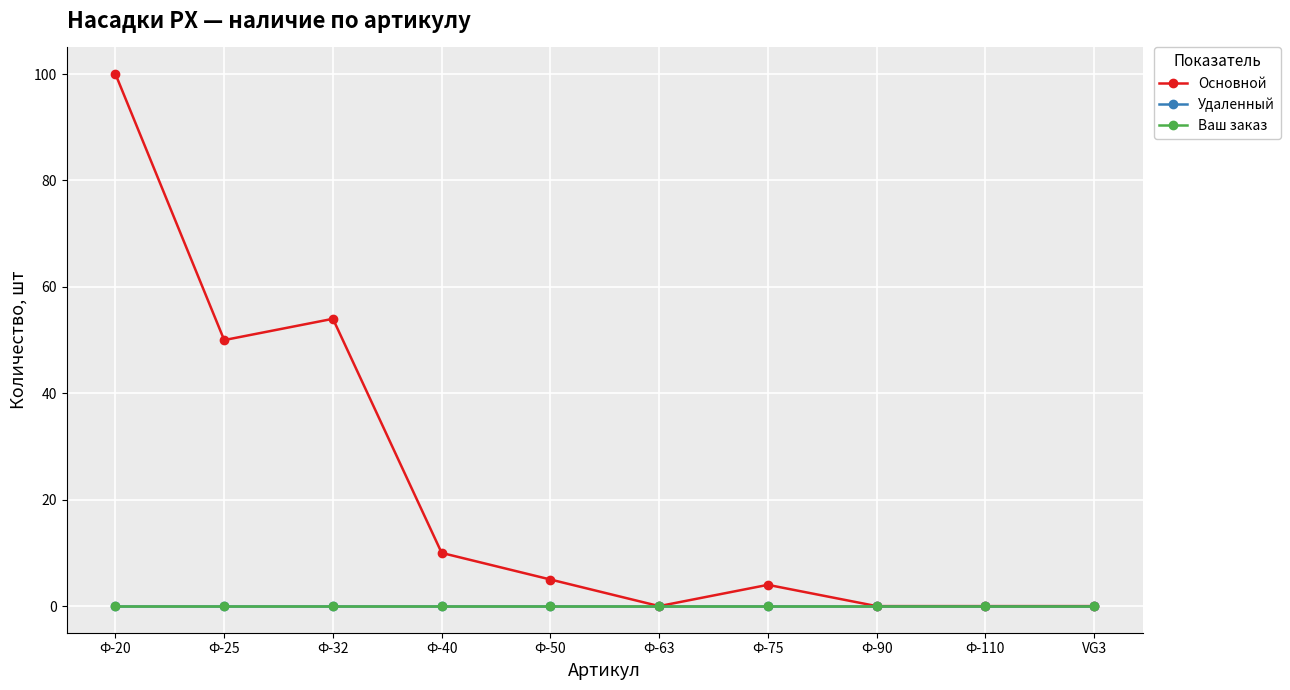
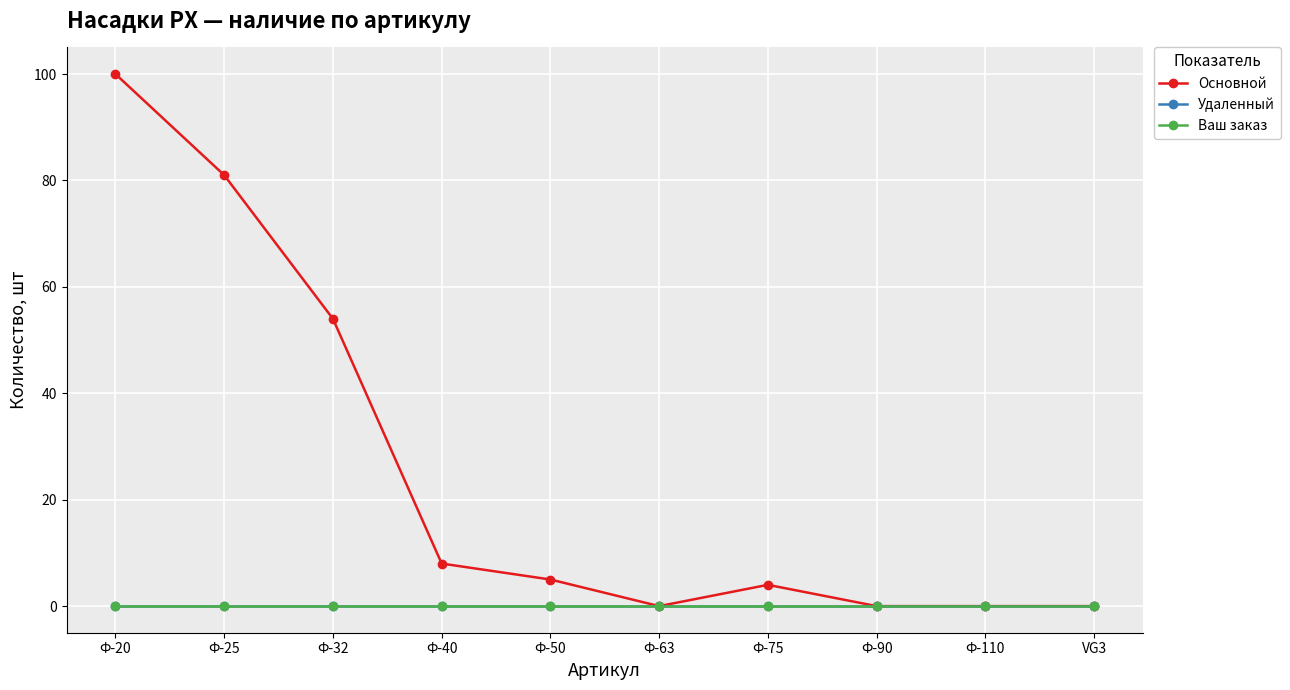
Основной, Ф-25: 50 -> 81
Основной, Ф-40: 10 -> 8
